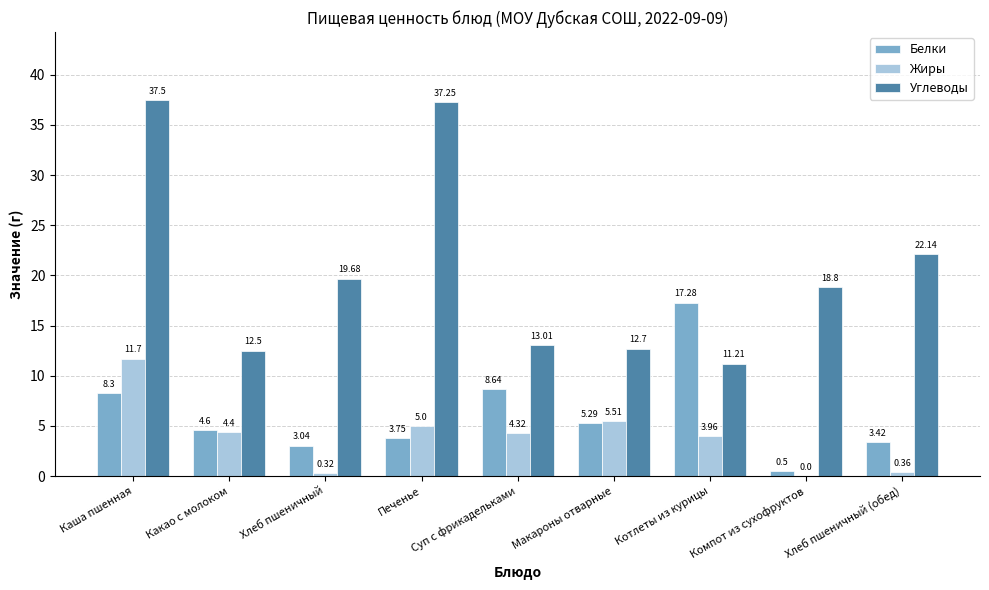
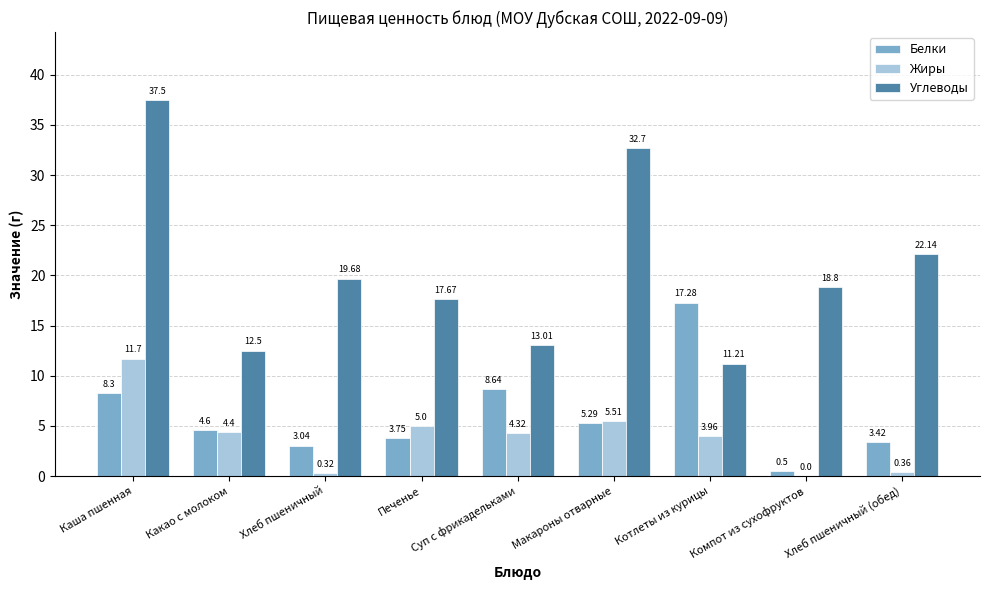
Углеводы, Печенье: 37.25 -> 17.67
Углеводы, Макароны отварные: 12.7 -> 32.7
